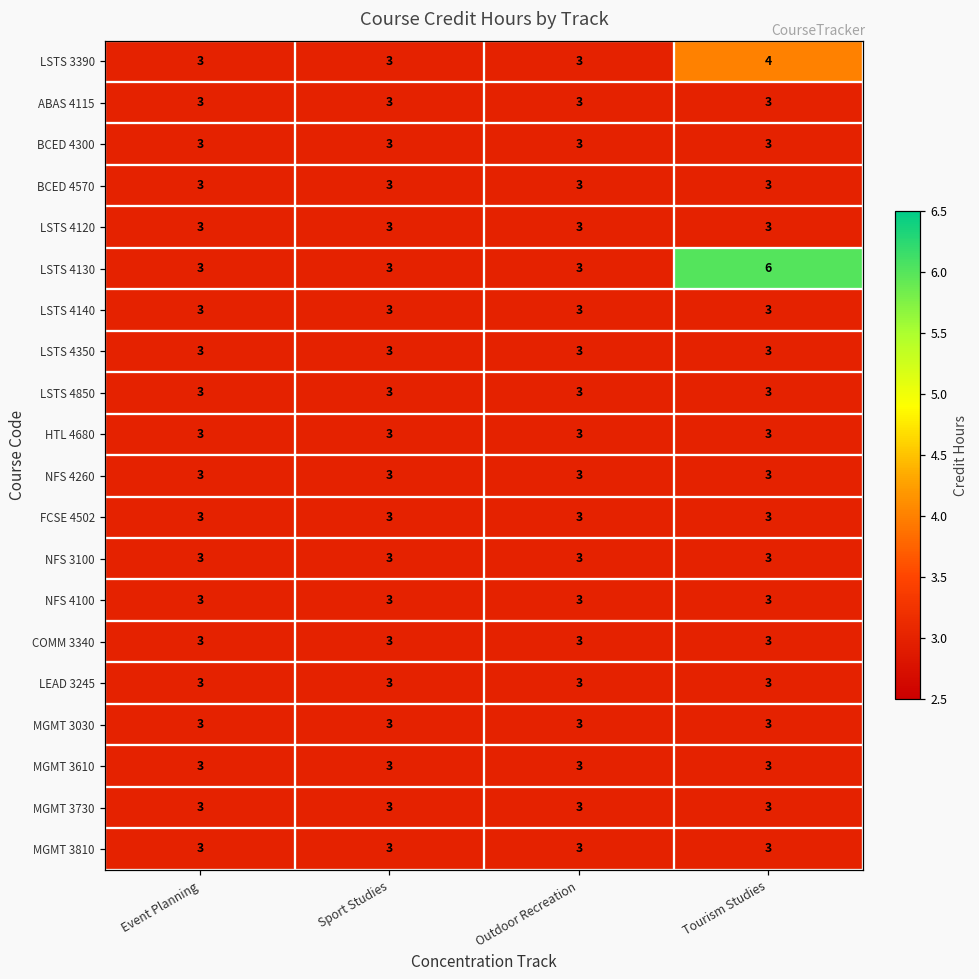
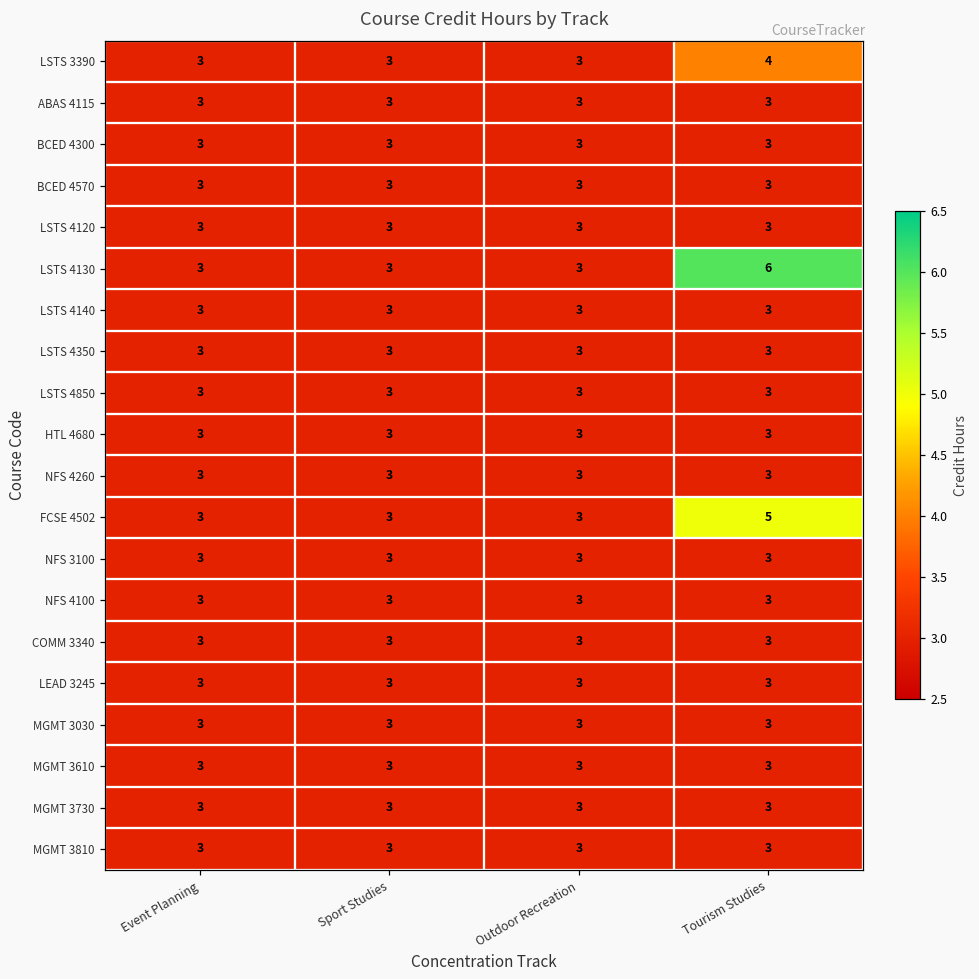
FCSE 4502, Tourism Studies: 3 -> 5
